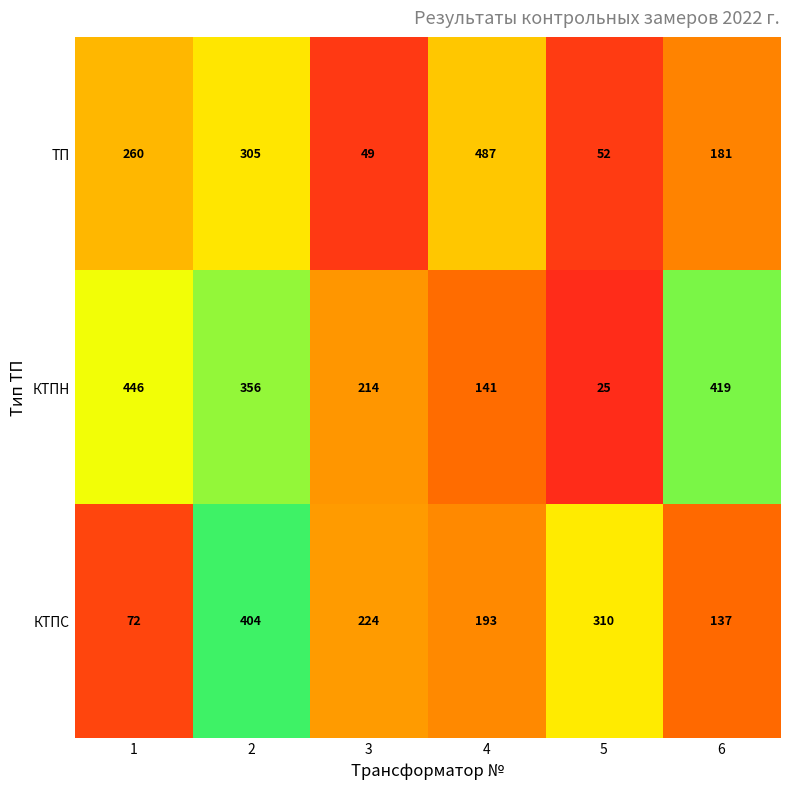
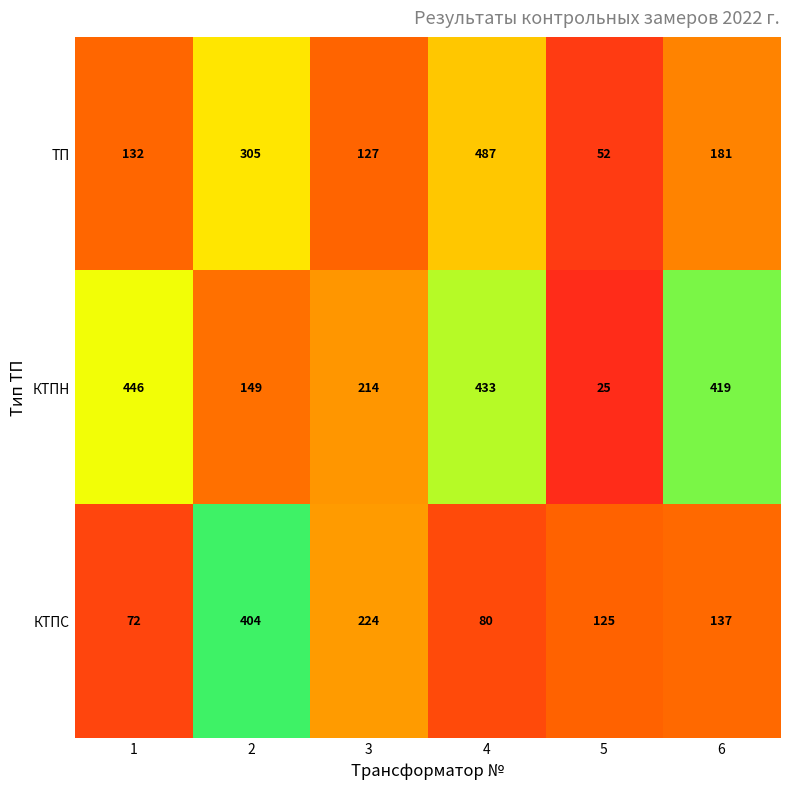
ТП, 1: 260 -> 132
ТП, 3: 49 -> 127
КТПН, 2: 356 -> 149
КТПН, 4: 141 -> 433
КТПС, 4: 193 -> 80
КТПС, 5: 310 -> 125
